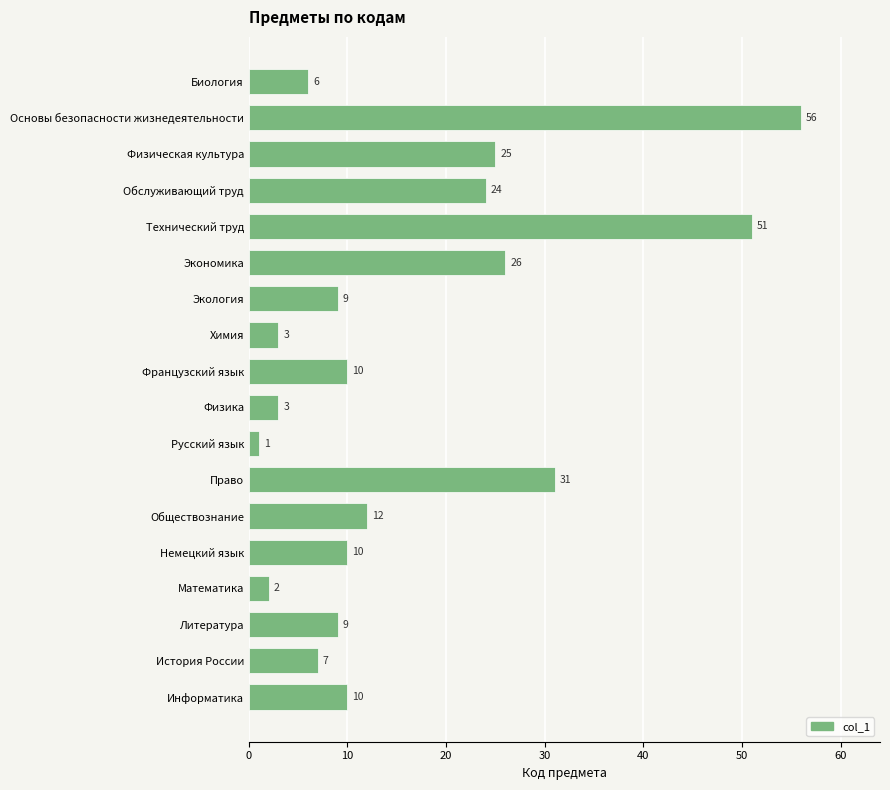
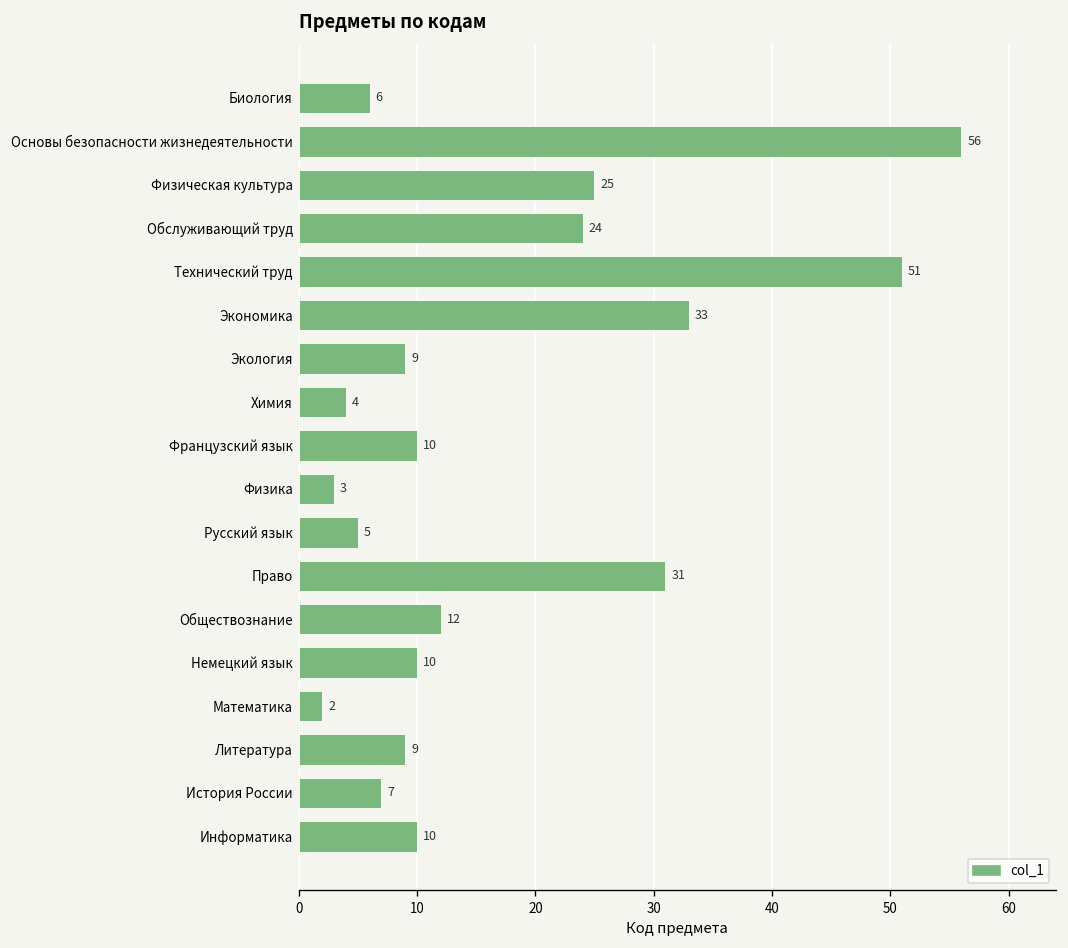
Экономика: 26 -> 33
Химия: 3 -> 4
Русский язык: 1 -> 5
